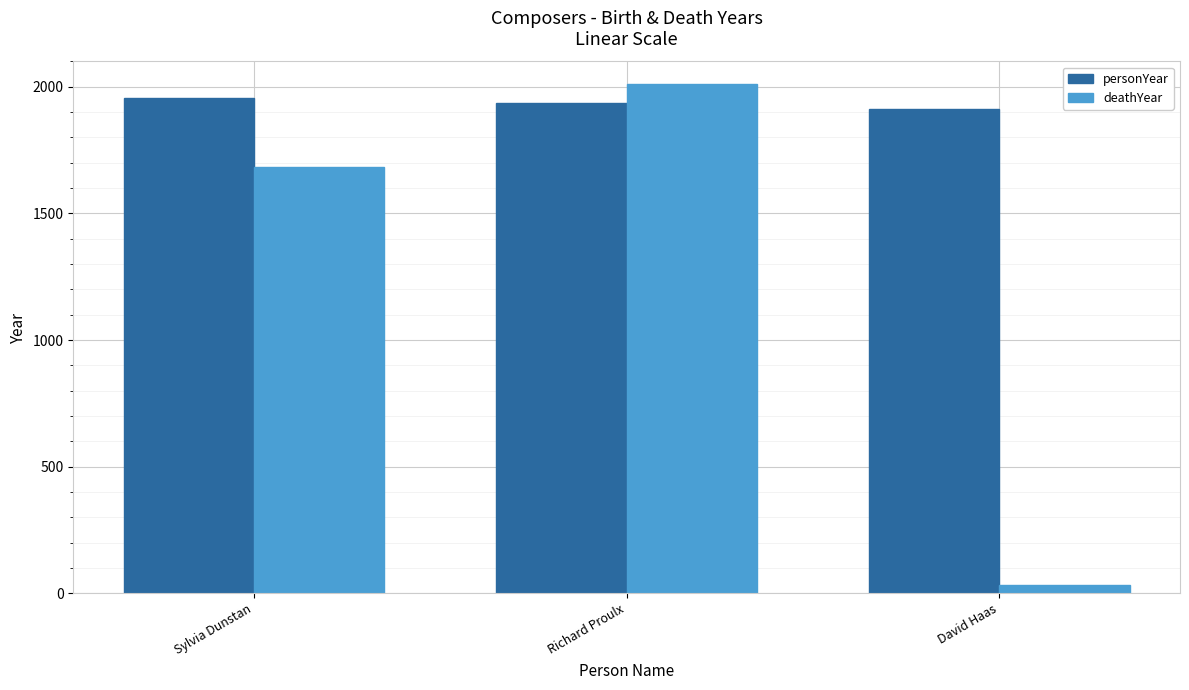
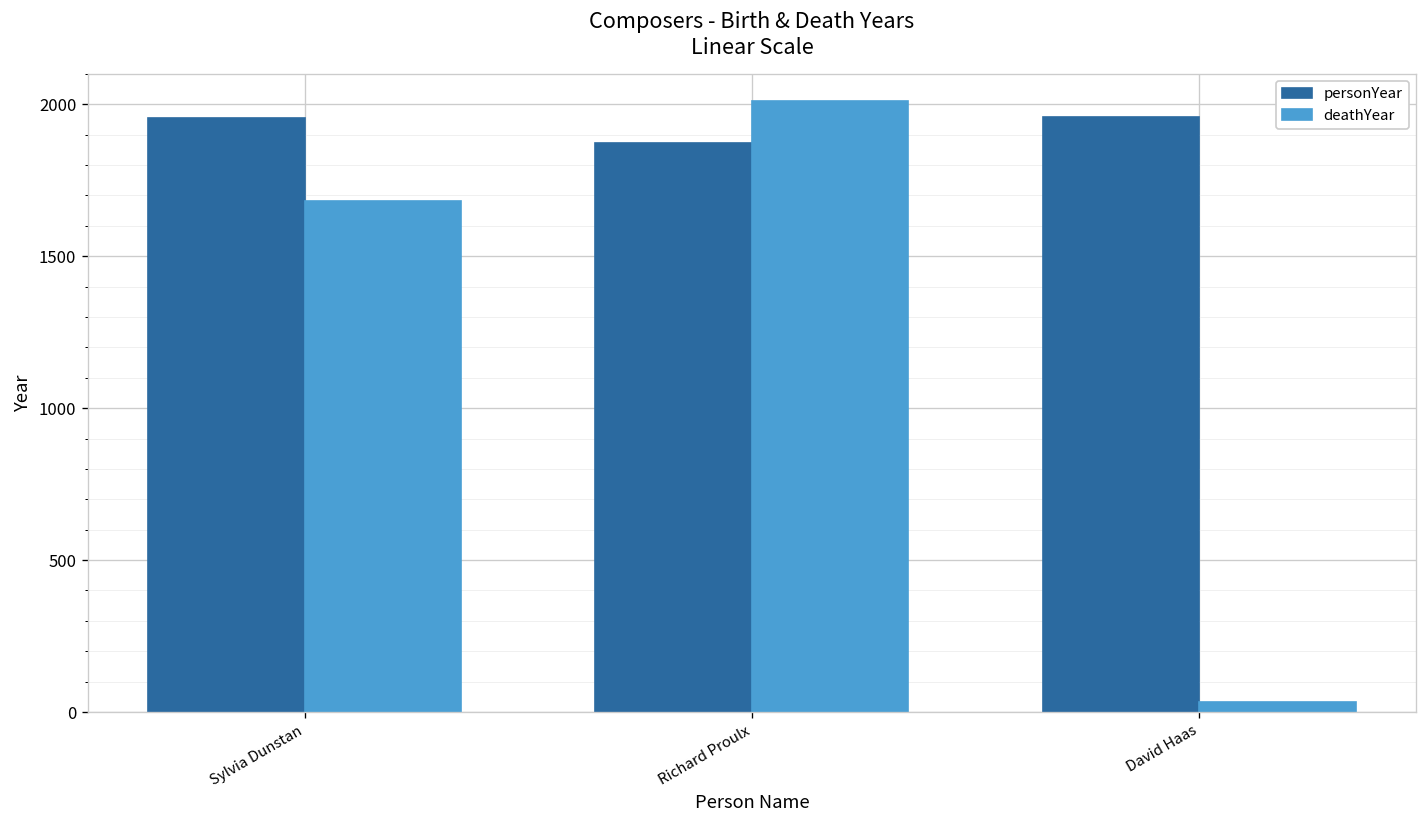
personYear, Richard Proulx: 1940 -> 1870
personYear, David Haas: 1910 -> 1960
